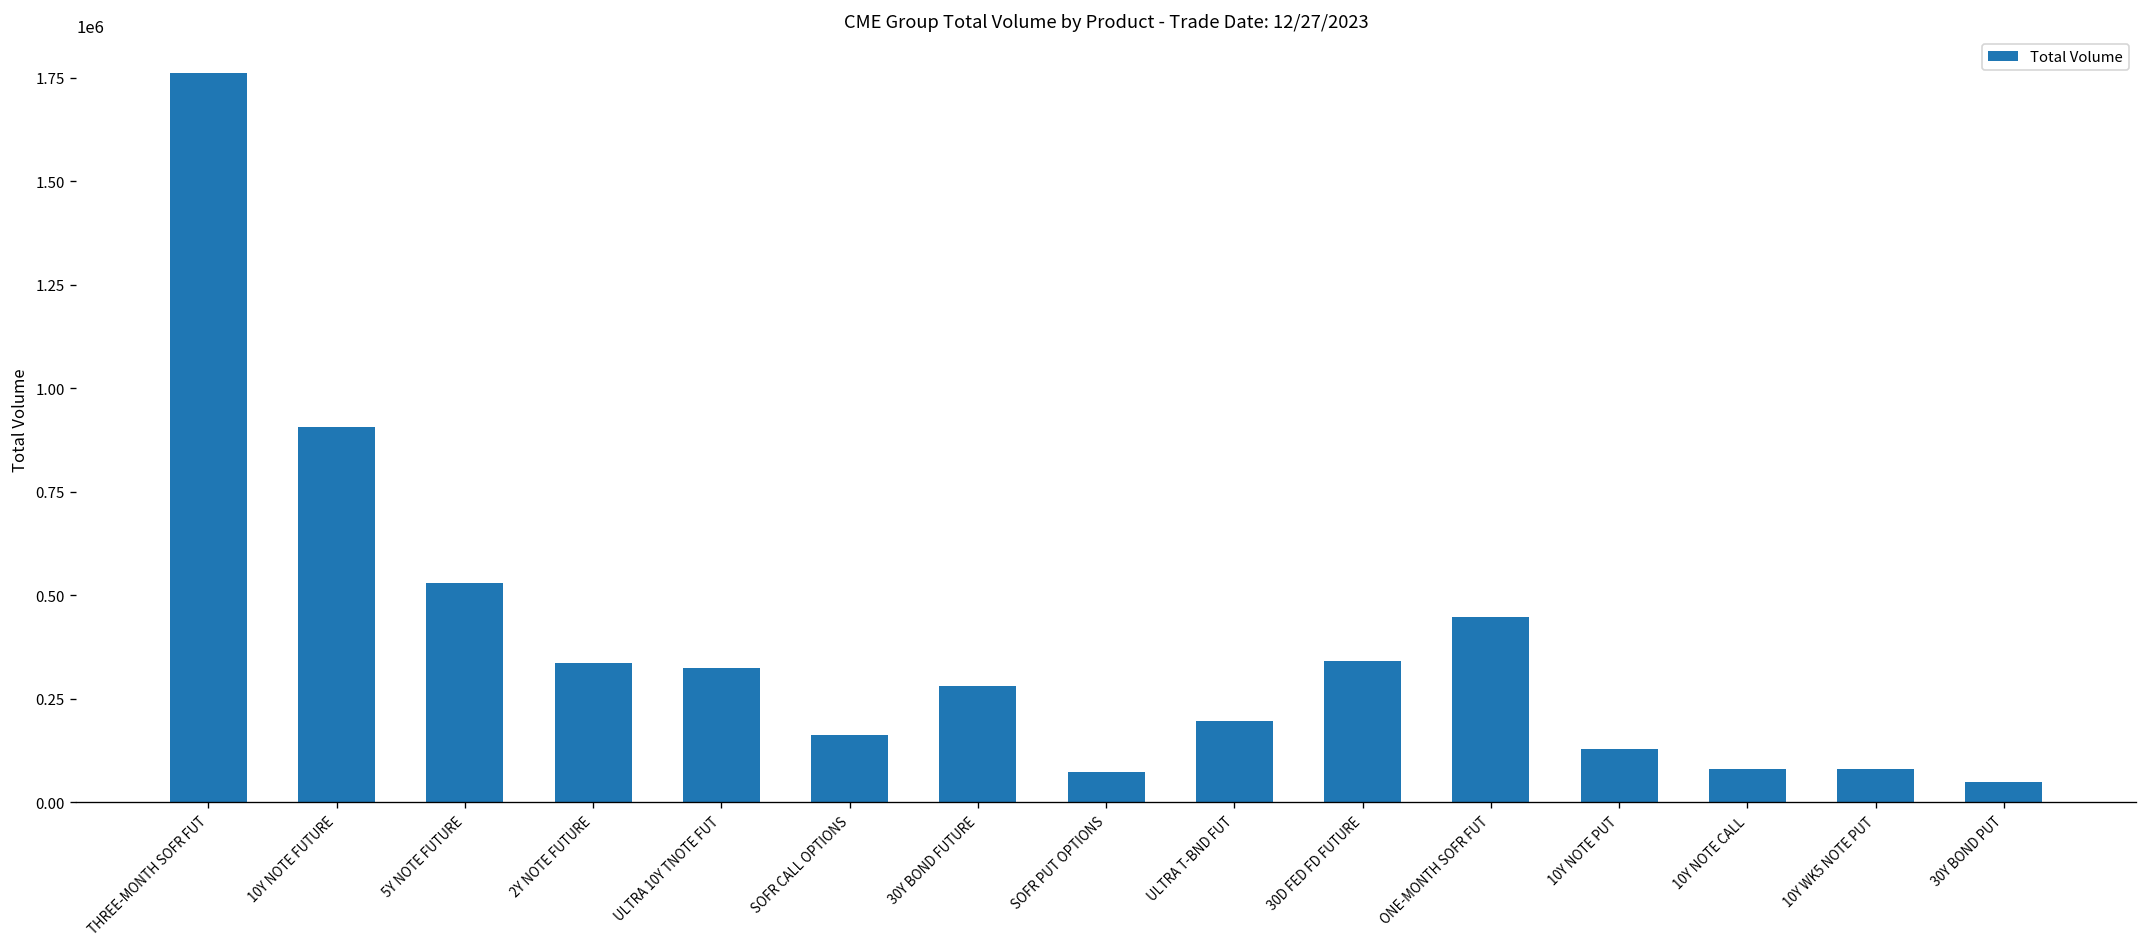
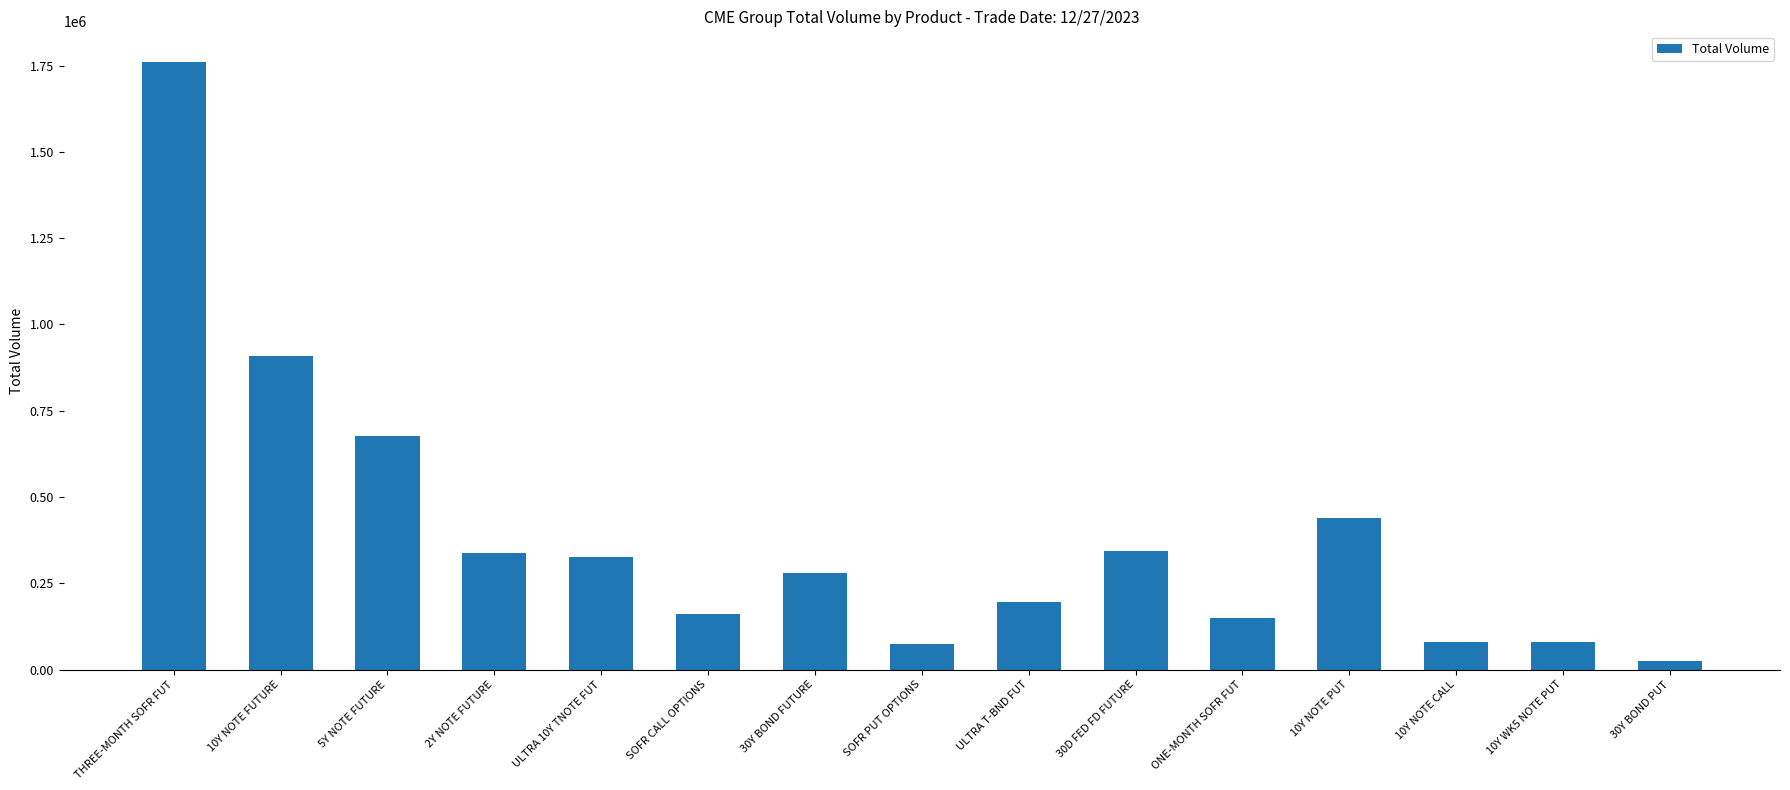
5Y NOTE FUTURE: 530000 -> 680000
ONE-MONTH SOFR FUT: 450000 -> 150000
10Y NOTE PUT: 130000 -> 440000
30Y BOND PUT: 50000 -> 20000
